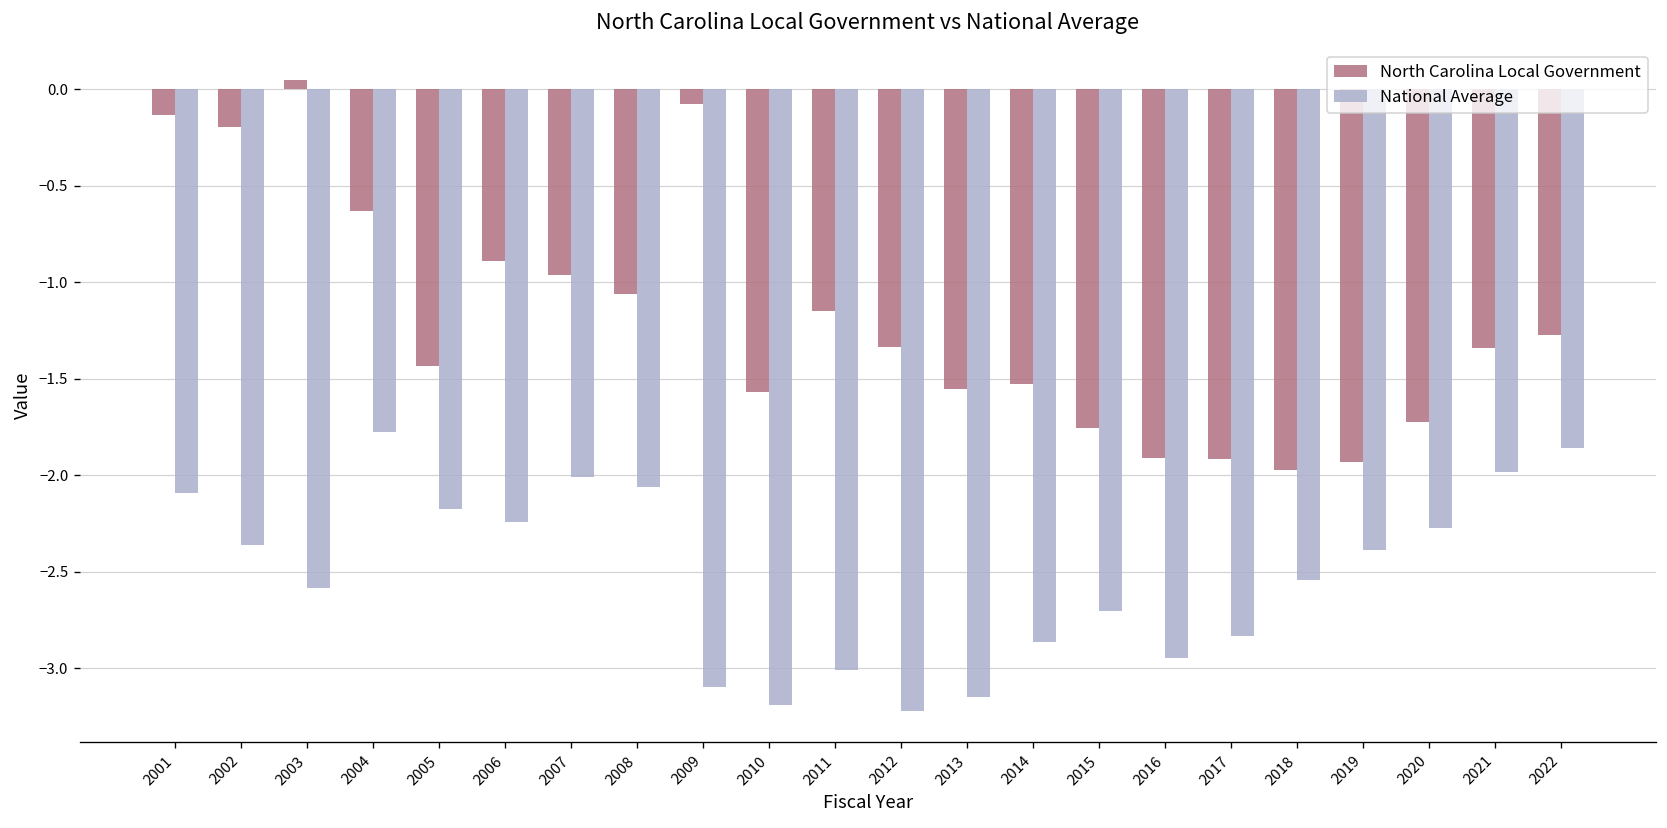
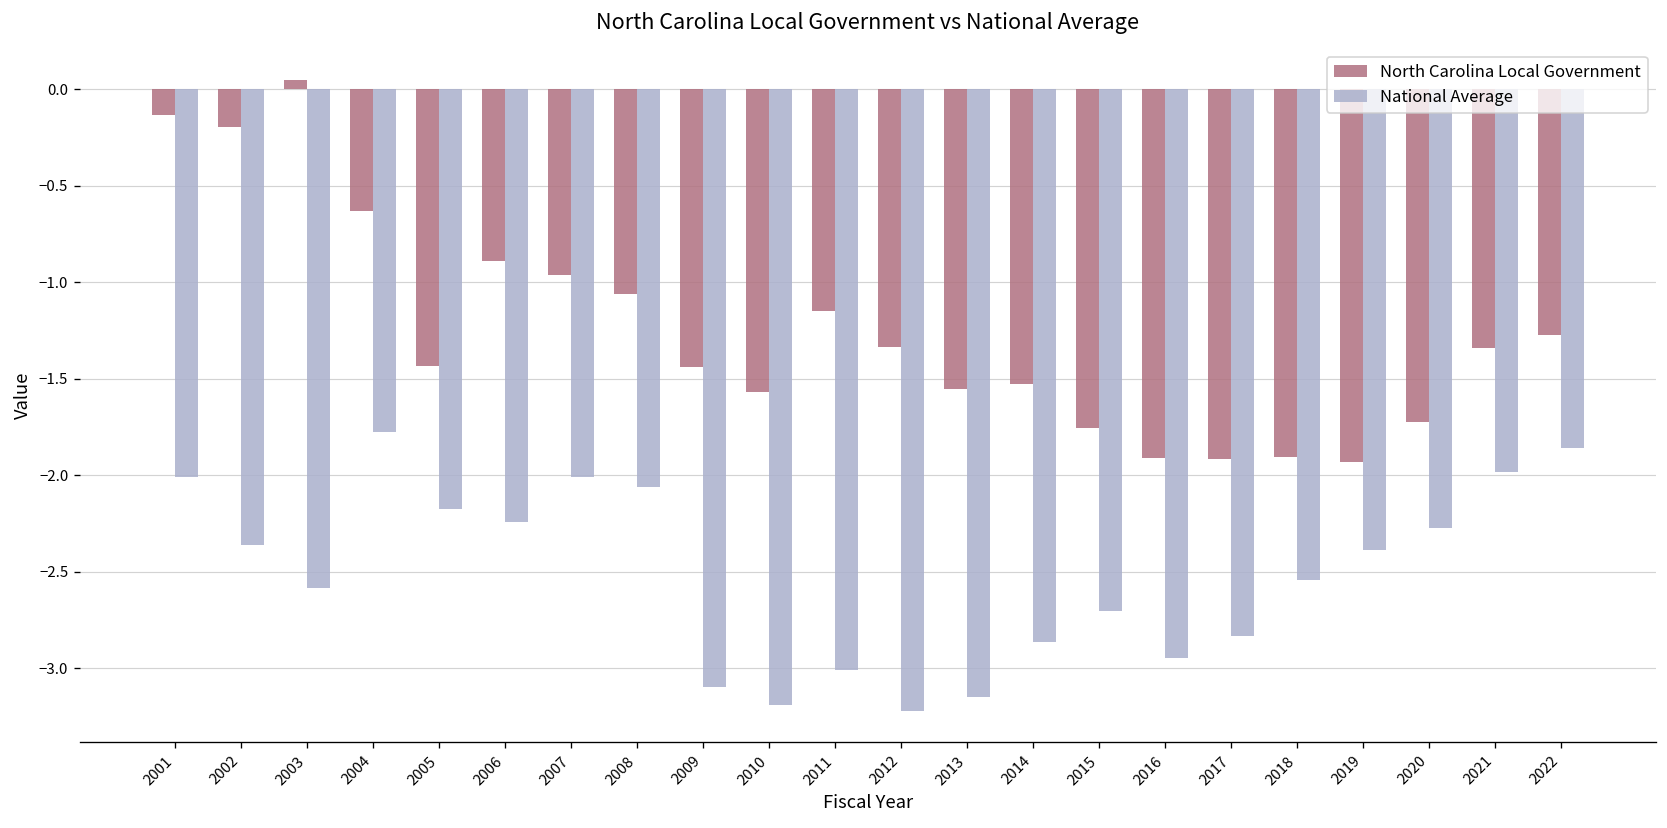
National Average, 2001: -2.09 -> -2.01
North Carolina Local Government, 2009: -0.08 -> -1.44
North Carolina Local Government, 2018: -1.98 -> -1.91
